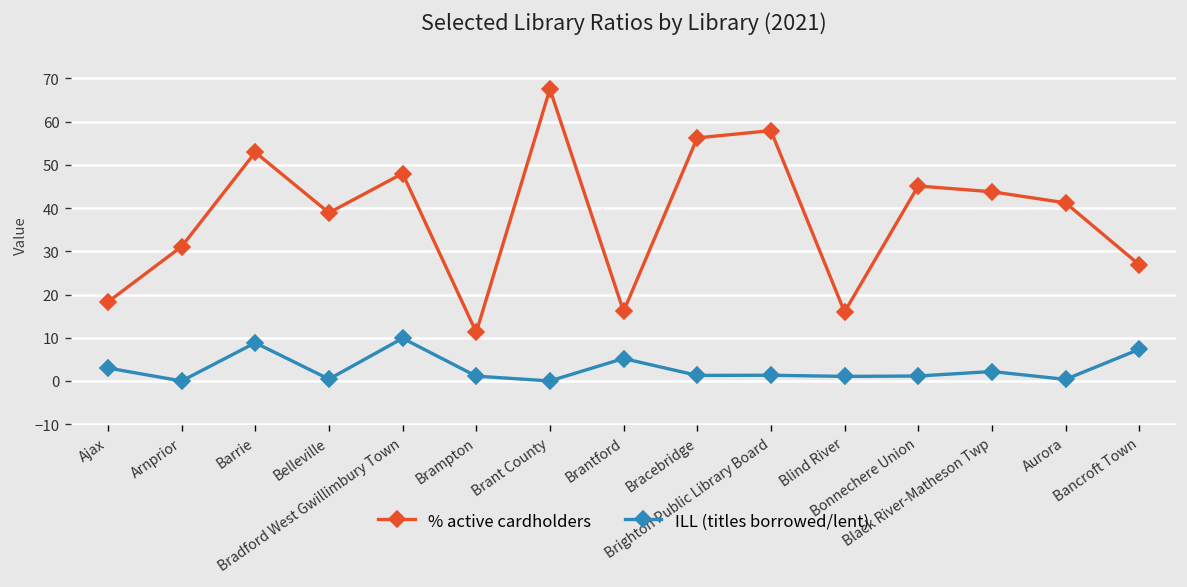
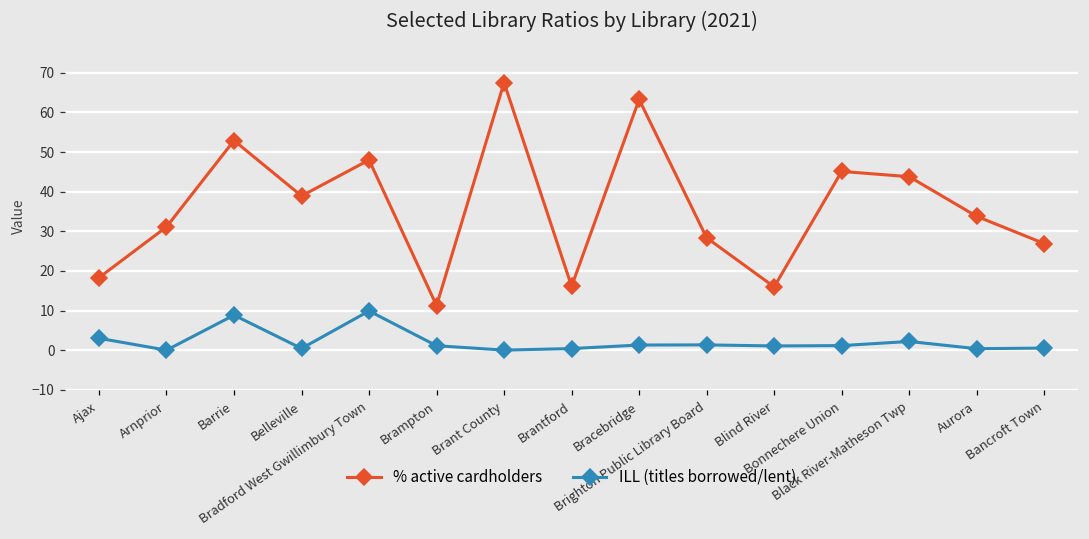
ILL (titles borrowed/lent), Brantford: 5 -> 0
% active cardholders, Bracebridge: 56 -> 63
% active cardholders, Brighton Public Library Board: 58 -> 28
% active cardholders, Aurora: 41 -> 34
ILL (titles borrowed/lent), Bancroft Town: 7 -> 1
